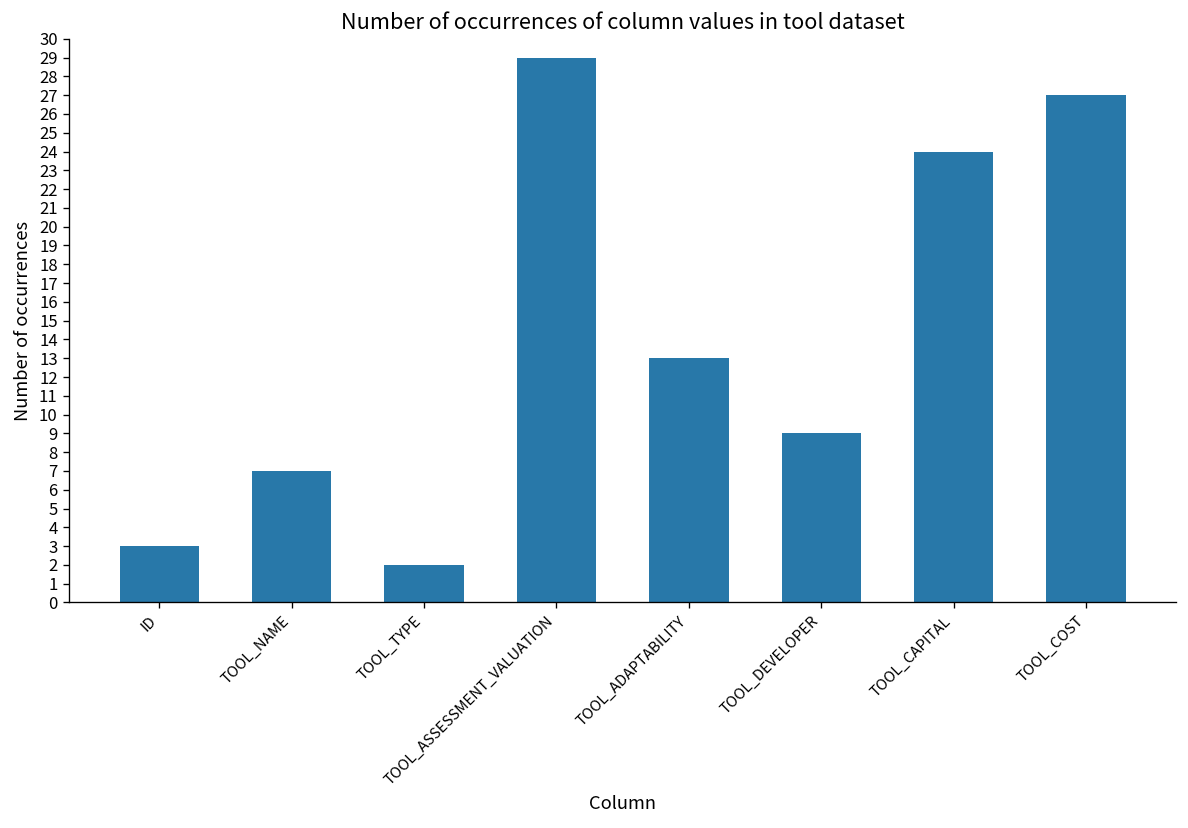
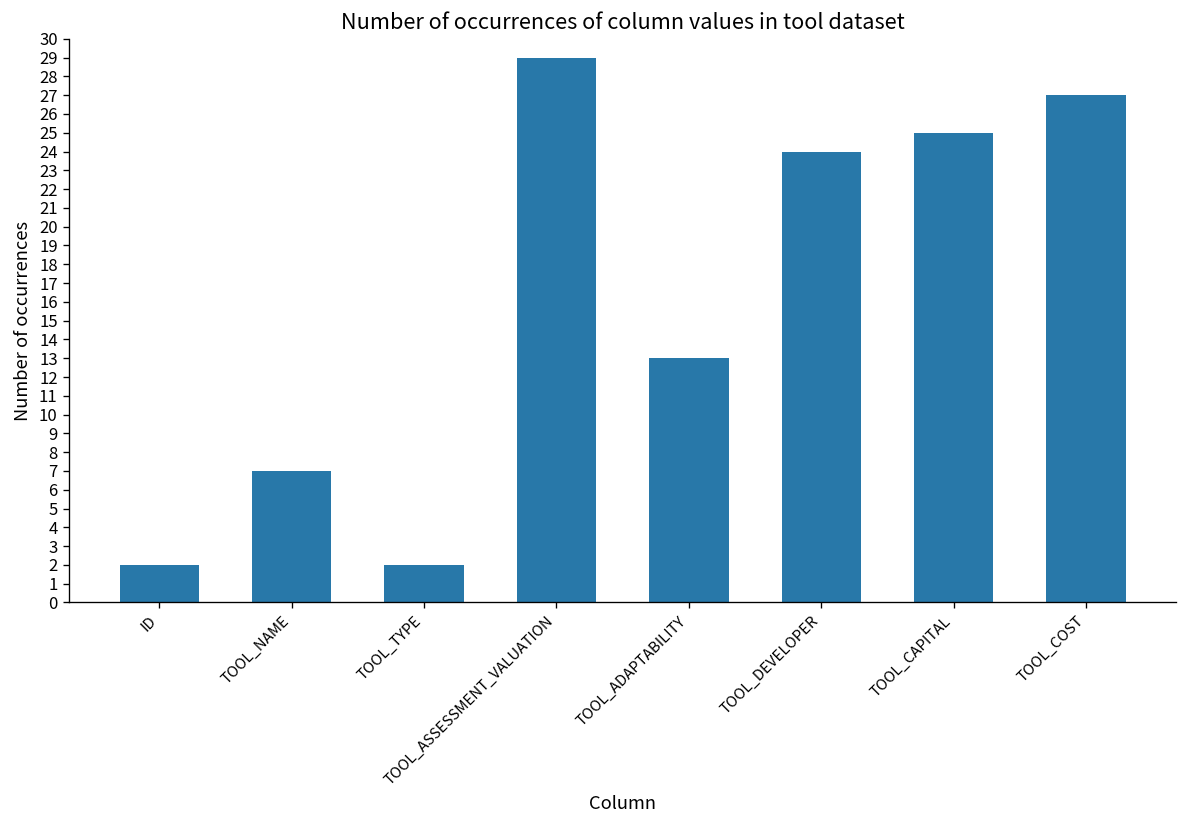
ID: 3 -> 2
TOOL_DEVELOPER: 9 -> 24
TOOL_CAPITAL: 24 -> 25
